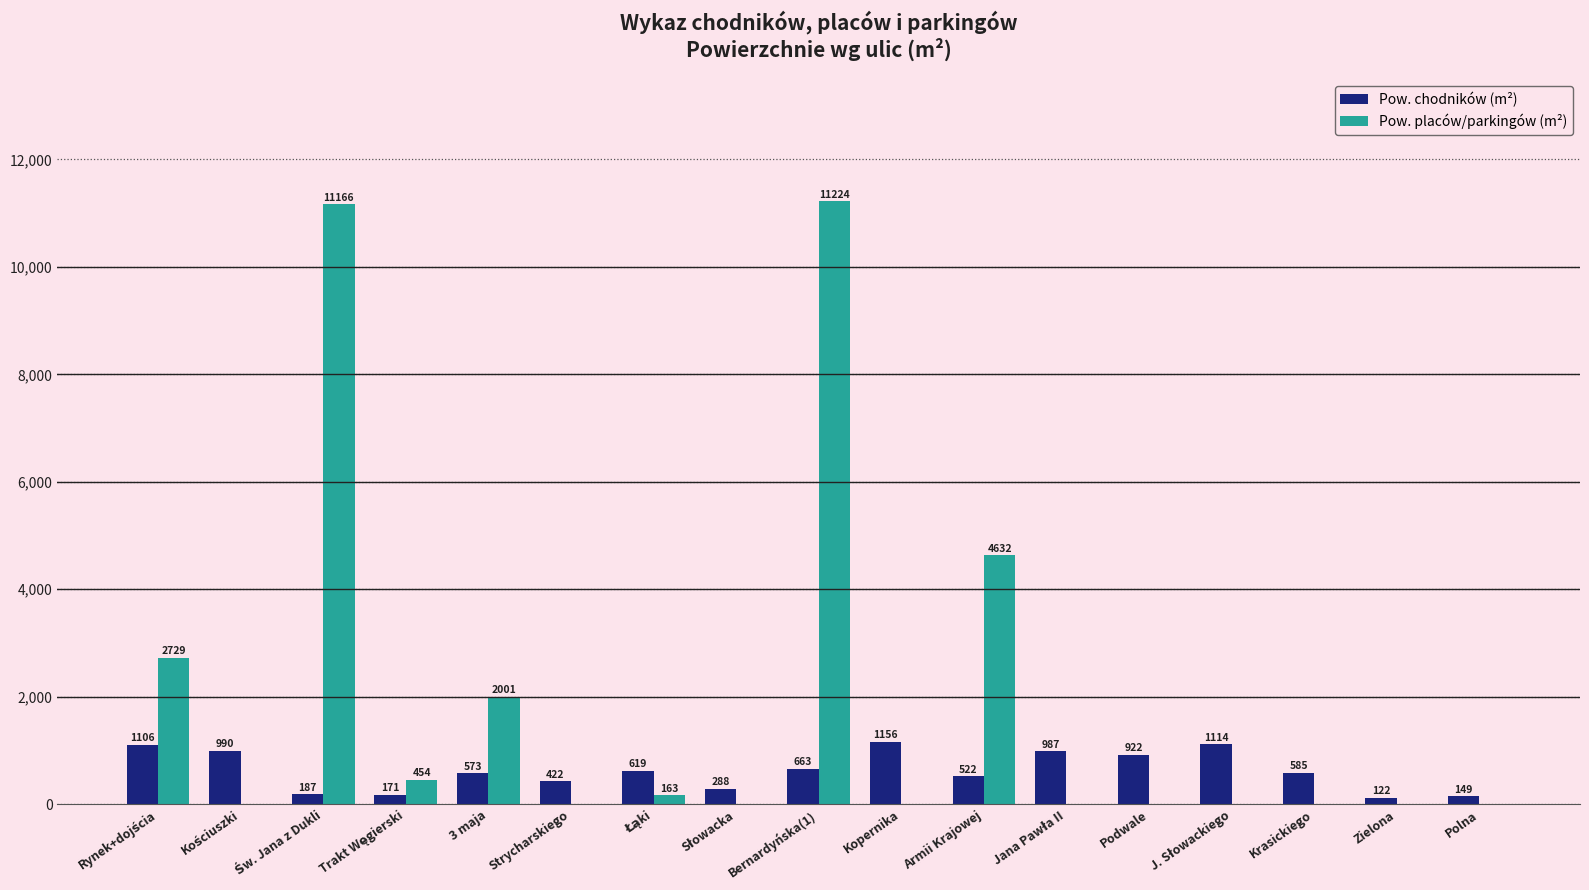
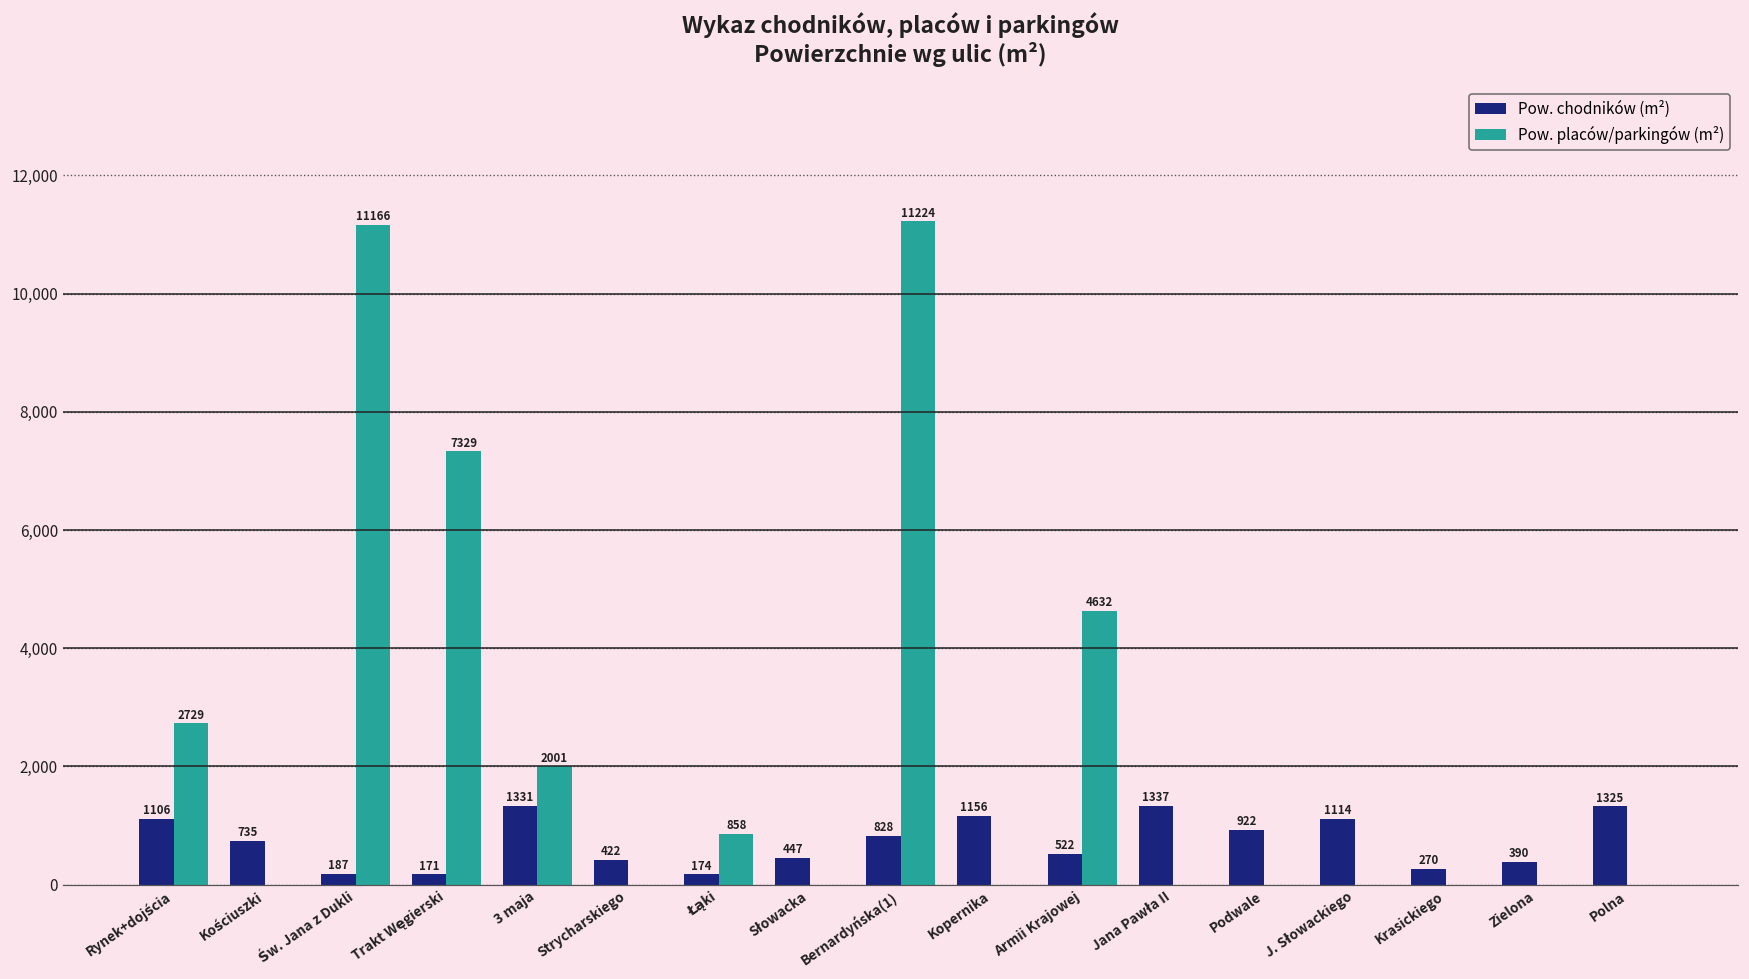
Pow. chodników (m²), Kościuszki: 990 -> 735
Pow. placów/parkingów (m²), Trakt Węgierski: 454 -> 7329
Pow. chodników (m²), 3 maja: 573 -> 1331
Pow. chodników (m²), Łąki: 619 -> 174
Pow. placów/parkingów (m²), Łąki: 163 -> 858
Pow. chodników (m²), Słowacka: 288 -> 447
Pow. chodników (m²), Bernardyńska(1): 663 -> 828
Pow. chodników (m²), Jana Pawła II: 987 -> 1337
Pow. chodników (m²), Krasickiego: 585 -> 270
Pow. chodników (m²), Zielona: 122 -> 390
Pow. chodników (m²), Polna: 149 -> 1325
